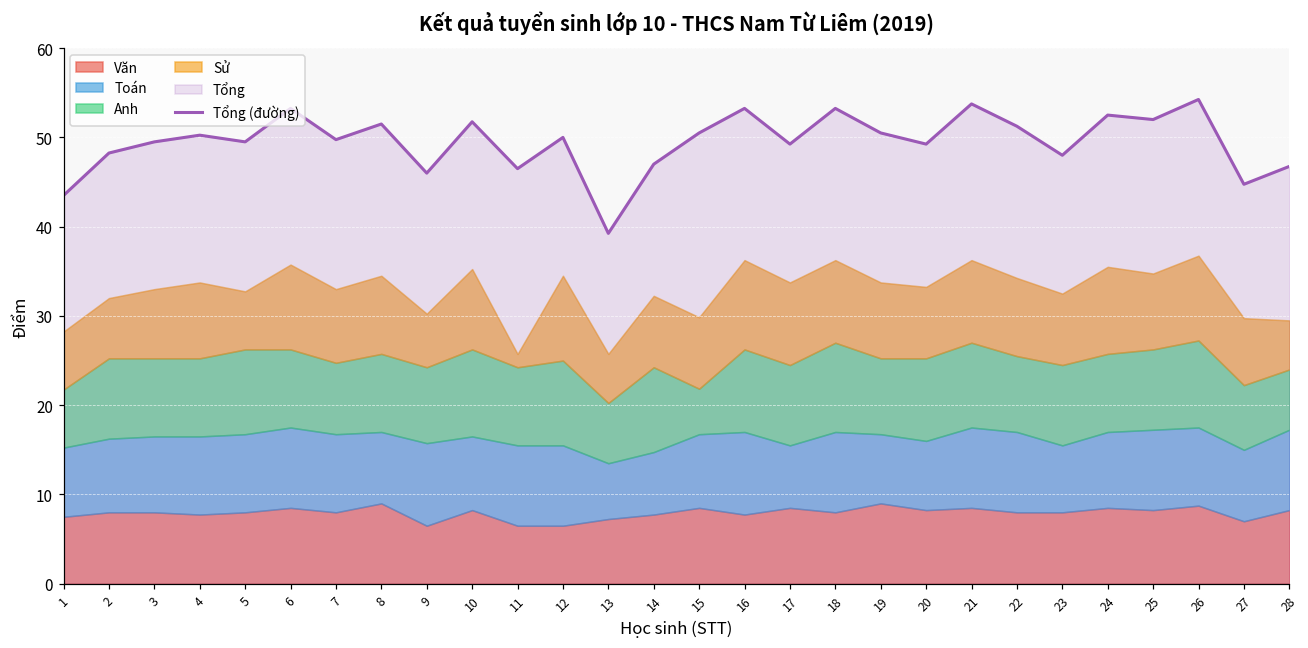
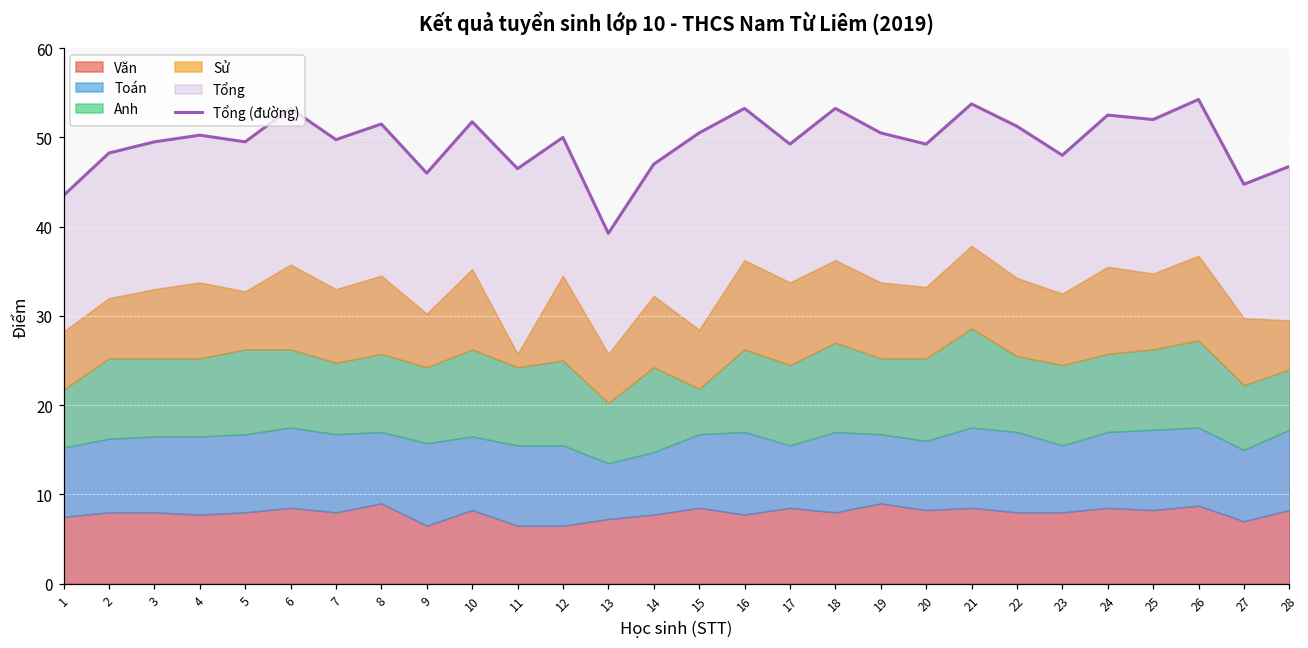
Sử, 15: 8 -> 7
Anh, 21: 10 -> 11
